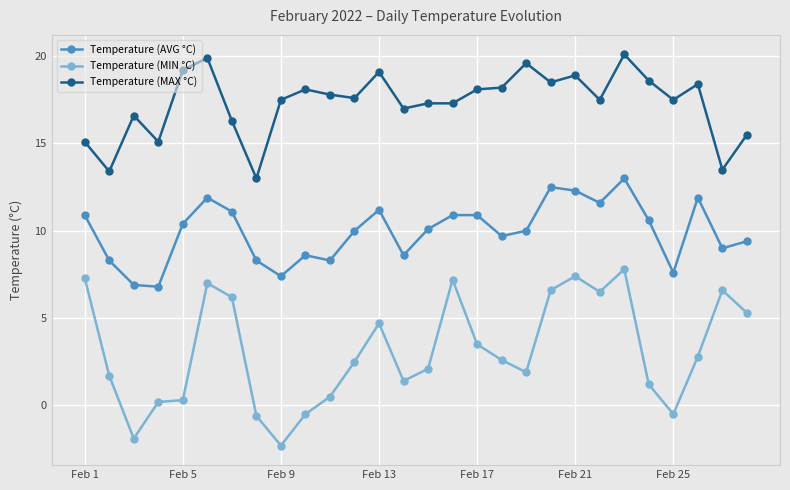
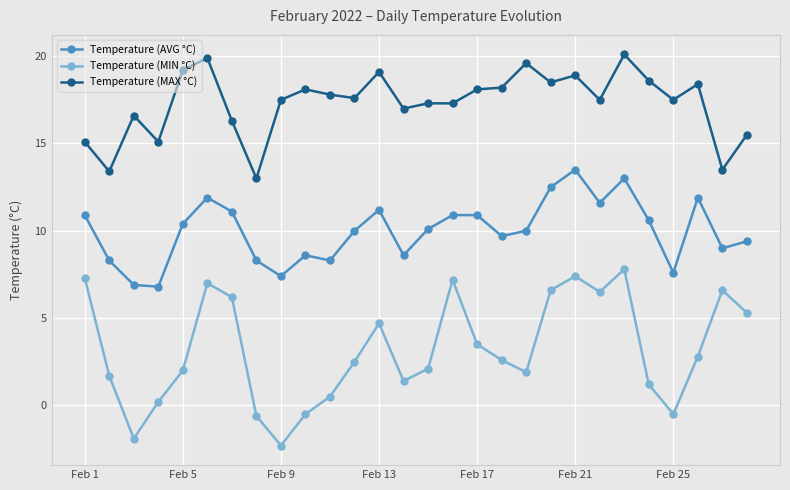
Temperature (MIN °C), Feb 5: 0.3 -> 2.0
Temperature (AVG °C), Feb 21: 12.3 -> 13.5
